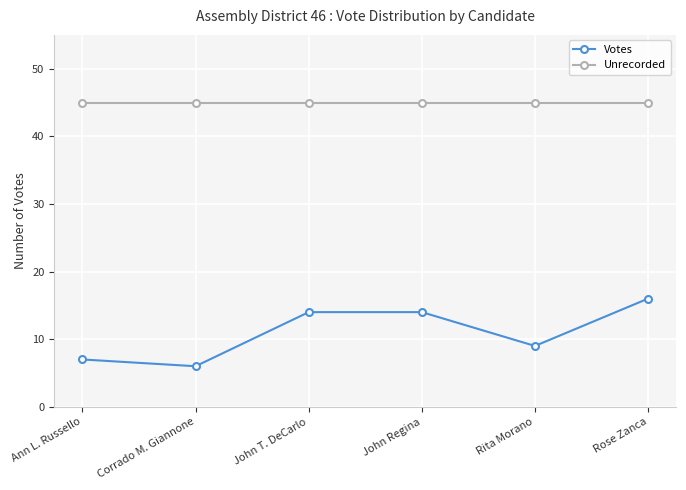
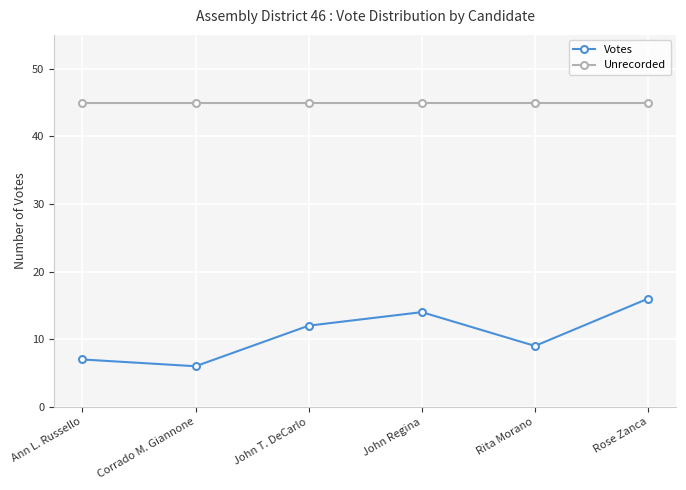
Votes, John T. DeCarlo: 14 -> 12
